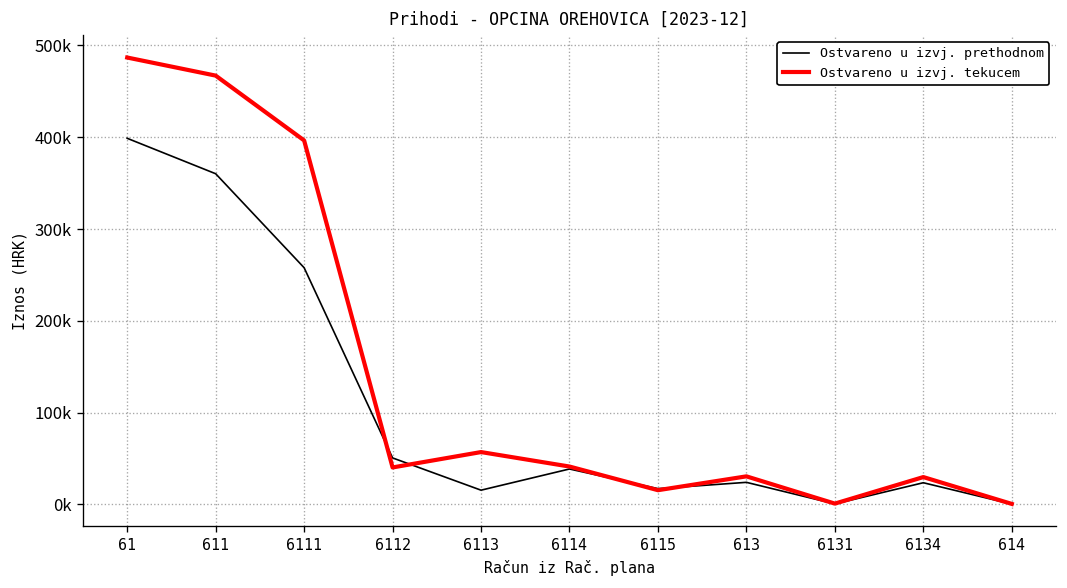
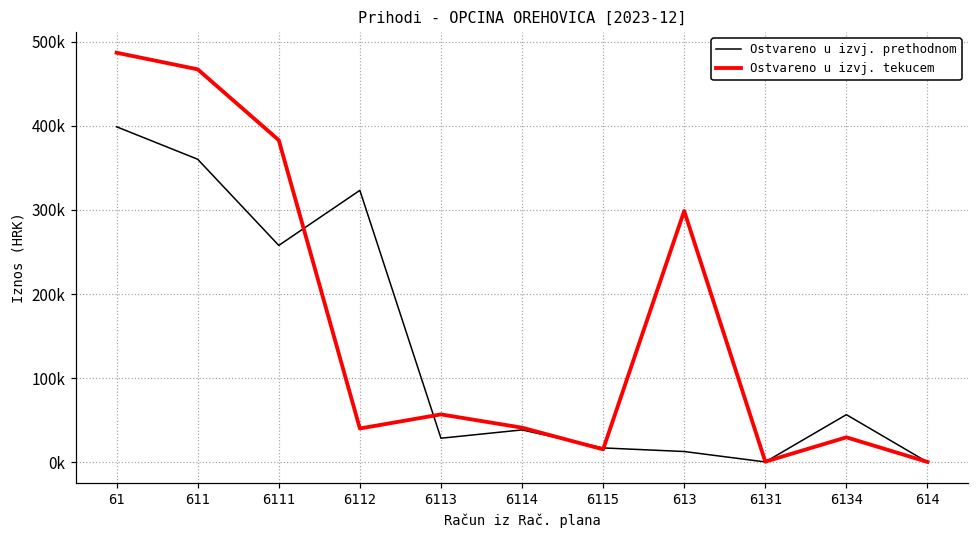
Ostvareno u izvj. tekucem, 6111: 400000 -> 380000
Ostvareno u izvj. prethodnom, 6112: 50000 -> 320000
Ostvareno u izvj. prethodnom, 6113: 20000 -> 30000
Ostvareno u izvj. prethodnom, 613: 20000 -> 10000
Ostvareno u izvj. tekucem, 613: 30000 -> 300000
Ostvareno u izvj. prethodnom, 6134: 20000 -> 60000
